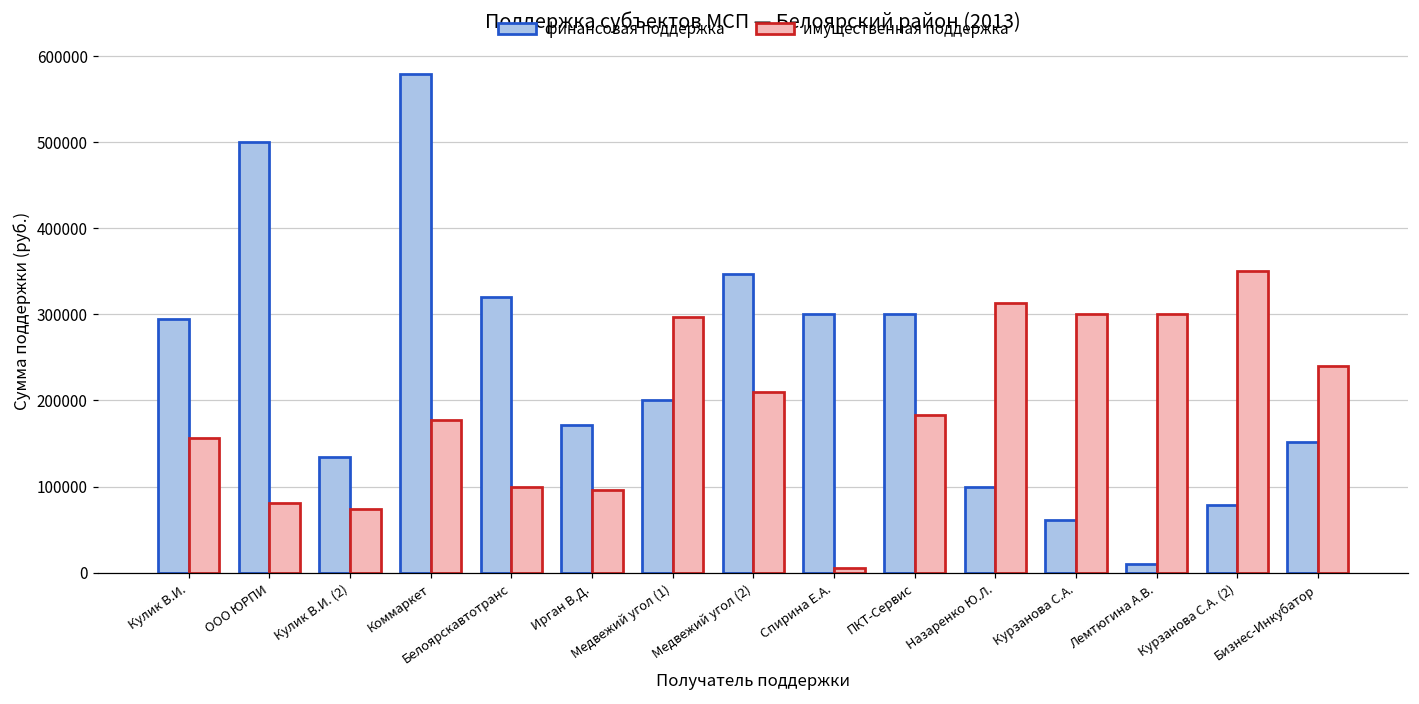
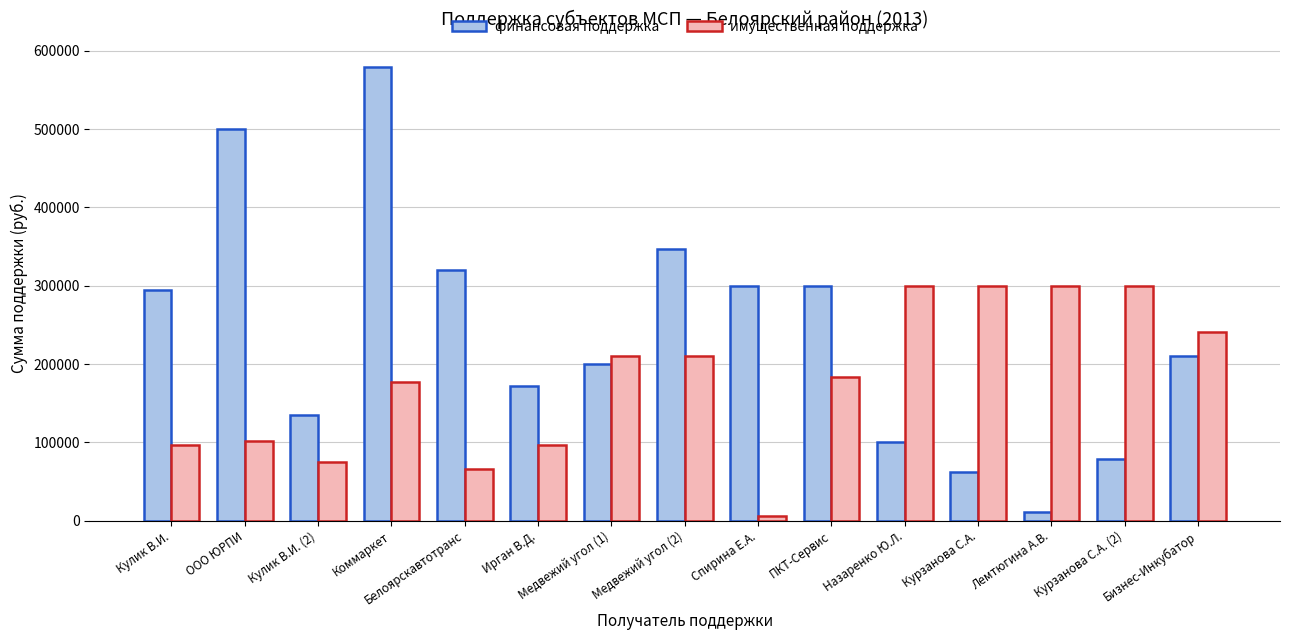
имущественная поддержка, Кулик В.И.: 160000 -> 100000
имущественная поддержка, ООО ЮРПИ: 80000 -> 100000
имущественная поддержка, Белоярскавтотранс: 100000 -> 70000
имущественная поддержка, Медвежий угол (1): 300000 -> 210000
имущественная поддержка, Назаренко Ю.Л.: 310000 -> 300000
имущественная поддержка, Курзанова С.А. (2): 350000 -> 300000
финансовая поддержка, Бизнес-Инкубатор: 150000 -> 210000
